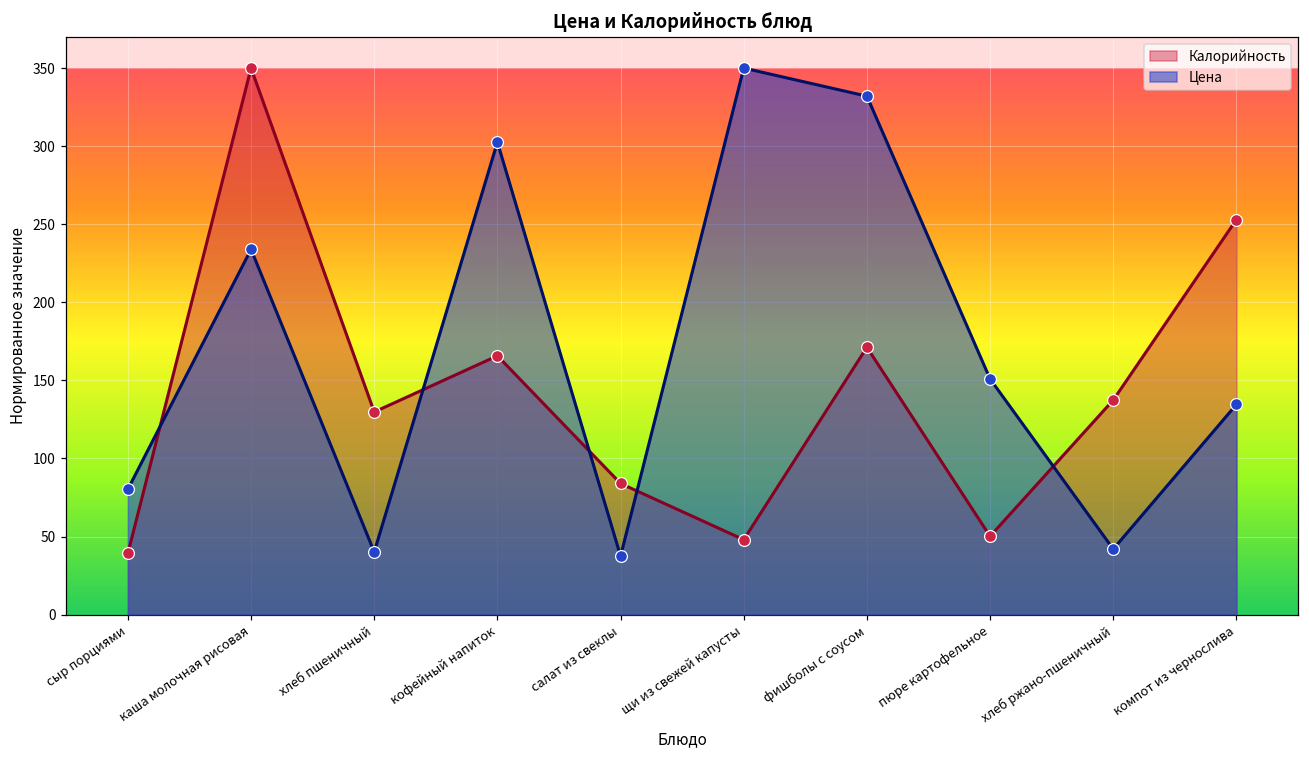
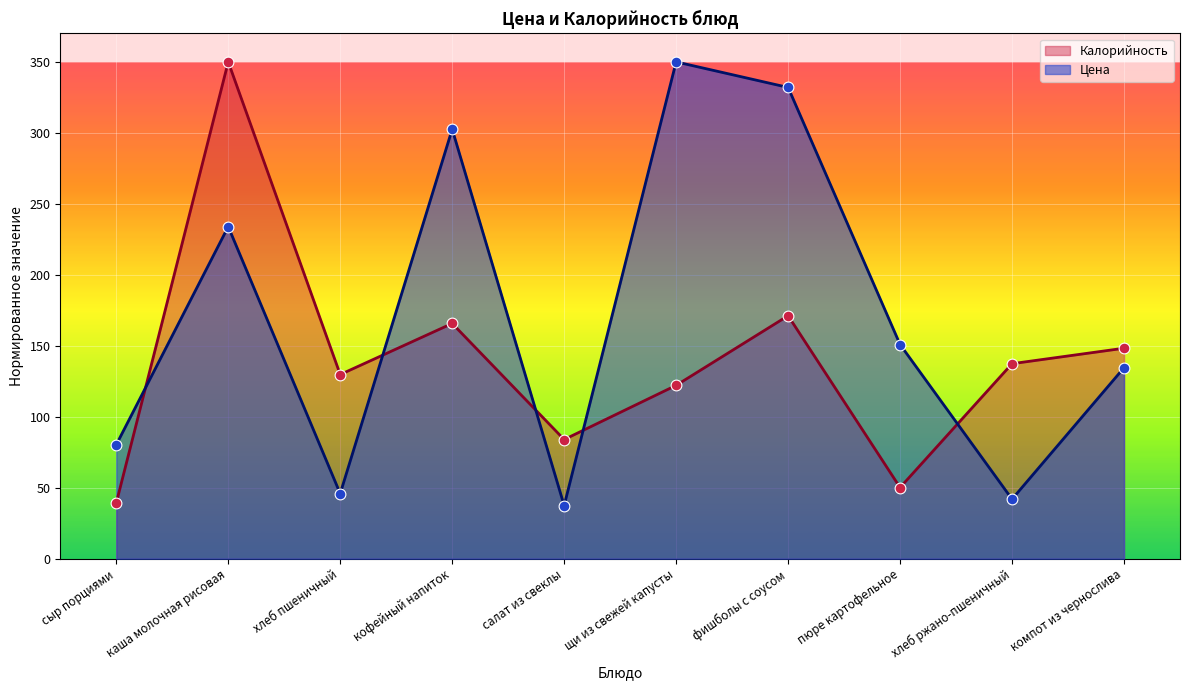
Цена, хлеб пшеничный: 40 -> 46
Калорийность, щи из свежей капусты: 48 -> 122
Калорийность, компот из чернослива: 253 -> 148
